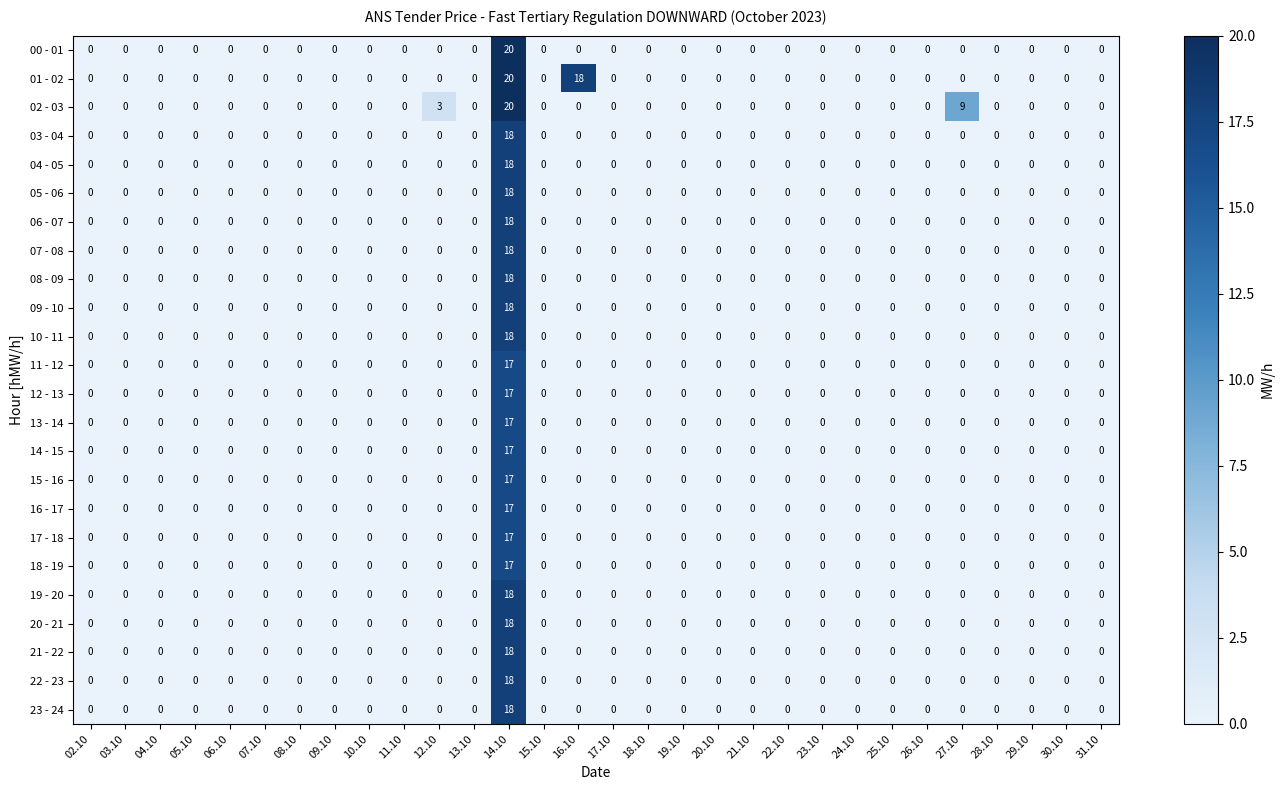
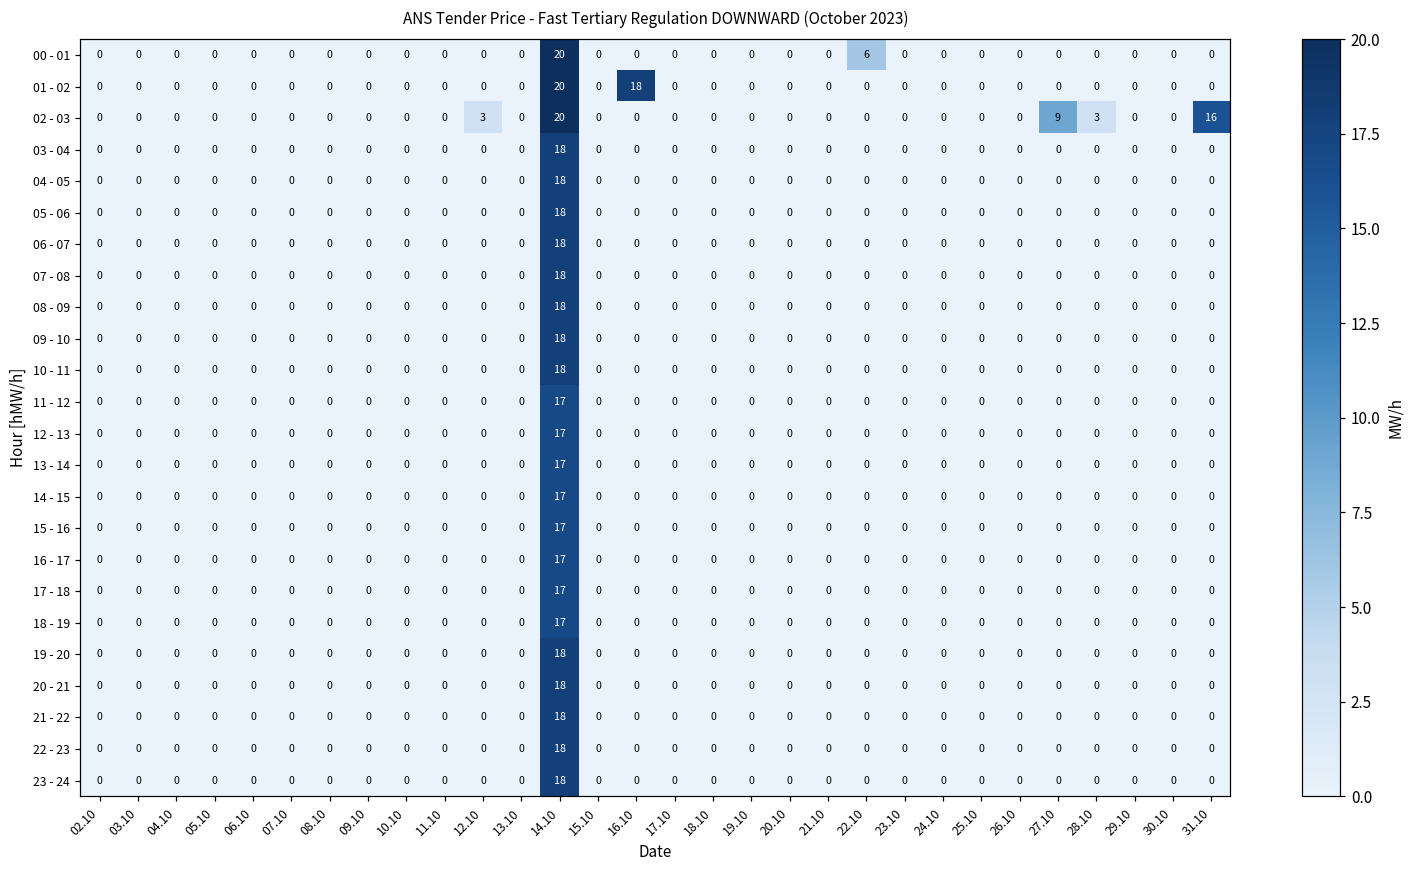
00 - 01, 22.10: 0 -> 6
02 - 03, 28.10: 0 -> 3
02 - 03, 31.10: 0 -> 16
